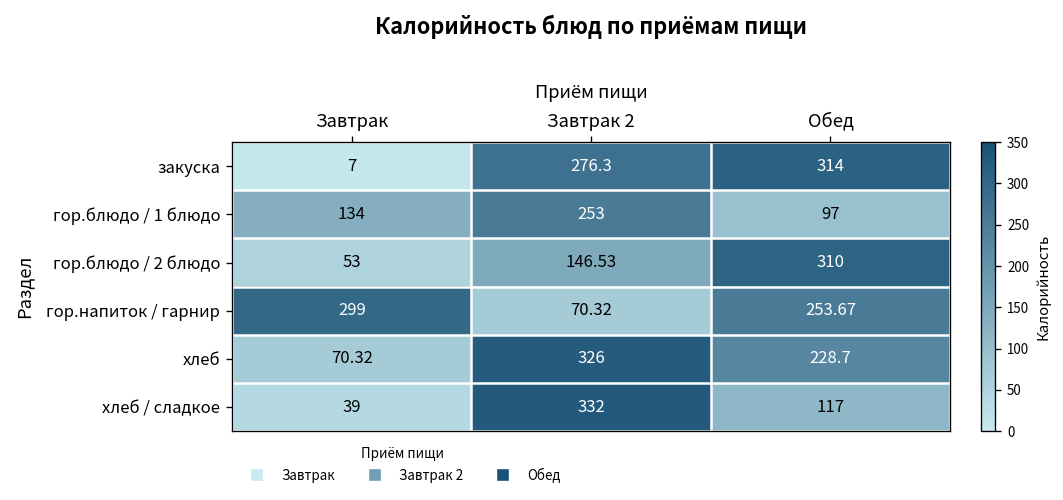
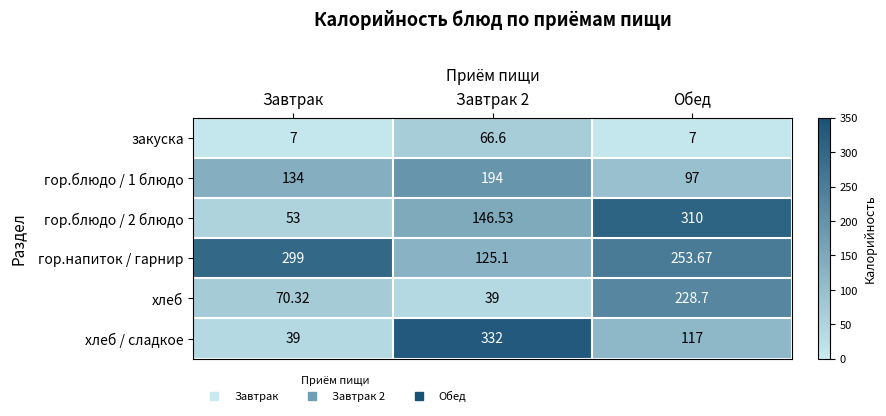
закуска, Завтрак 2: 276.3 -> 66.6
закуска, Обед: 314 -> 7
гор.блюдо / 1 блюдо, Завтрак 2: 253 -> 194
гор.напиток / гарнир, Завтрак 2: 70.32 -> 125.1
хлеб, Завтрак 2: 326 -> 39
